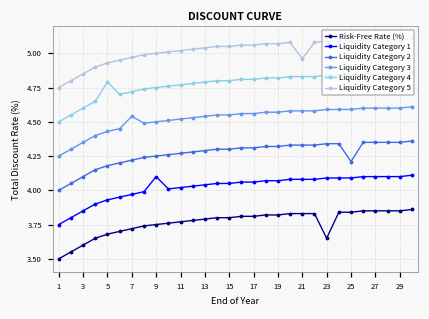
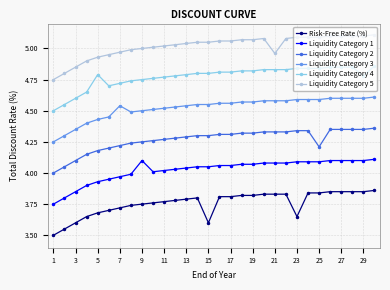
Risk-Free Rate (%), 15: 3.8 -> 3.6
